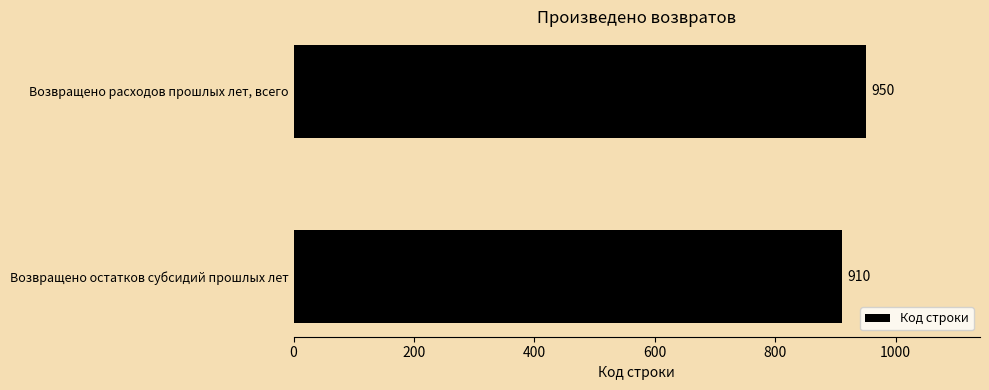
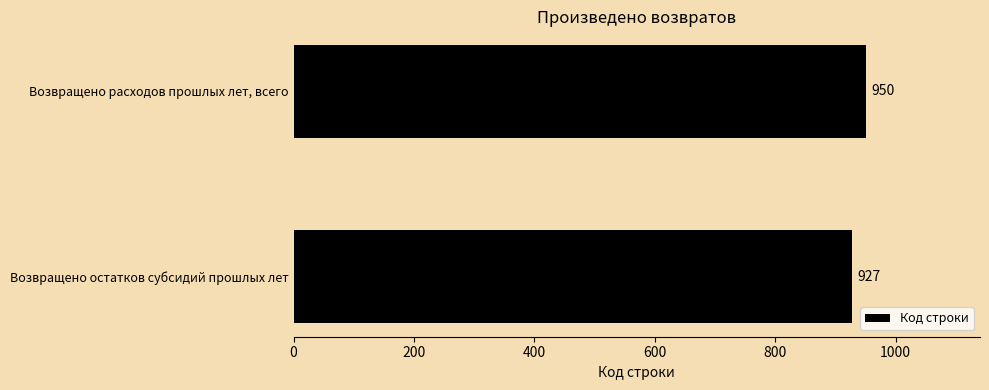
Возвращено остатков субсидий прошлых лет: 910 -> 927
